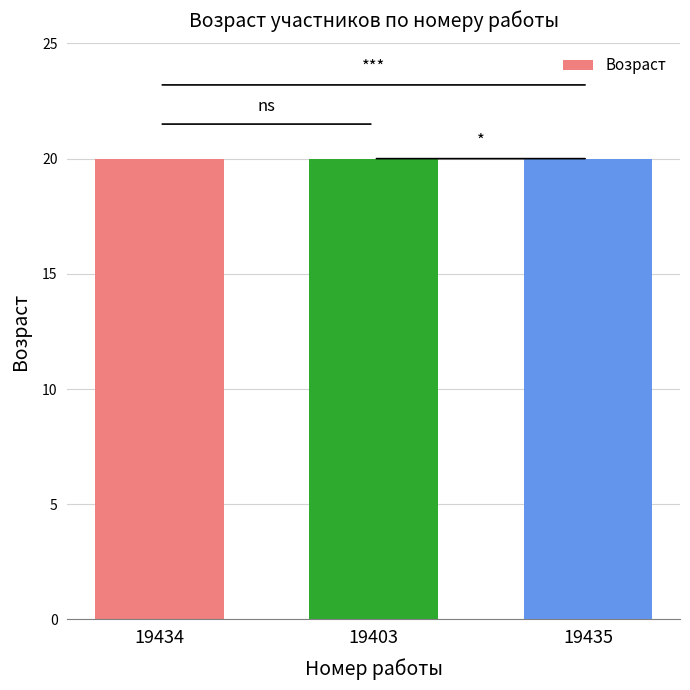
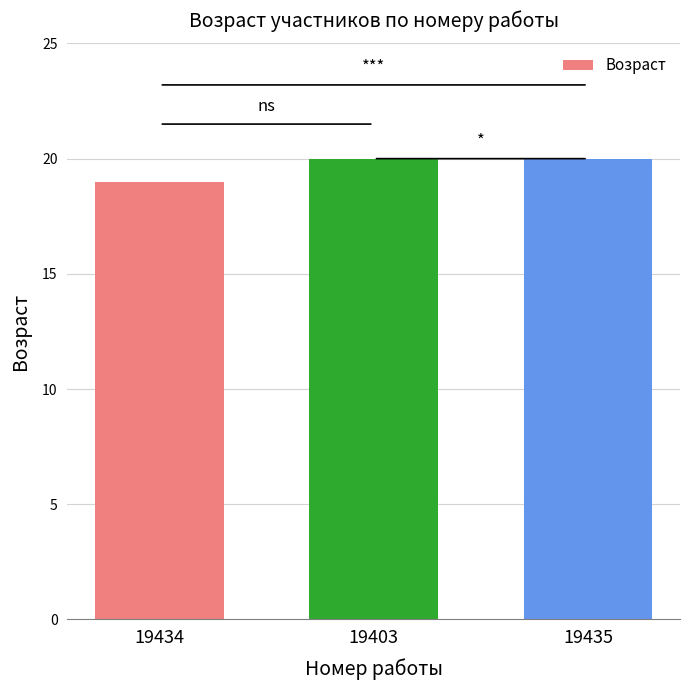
19434: 20 -> 19
